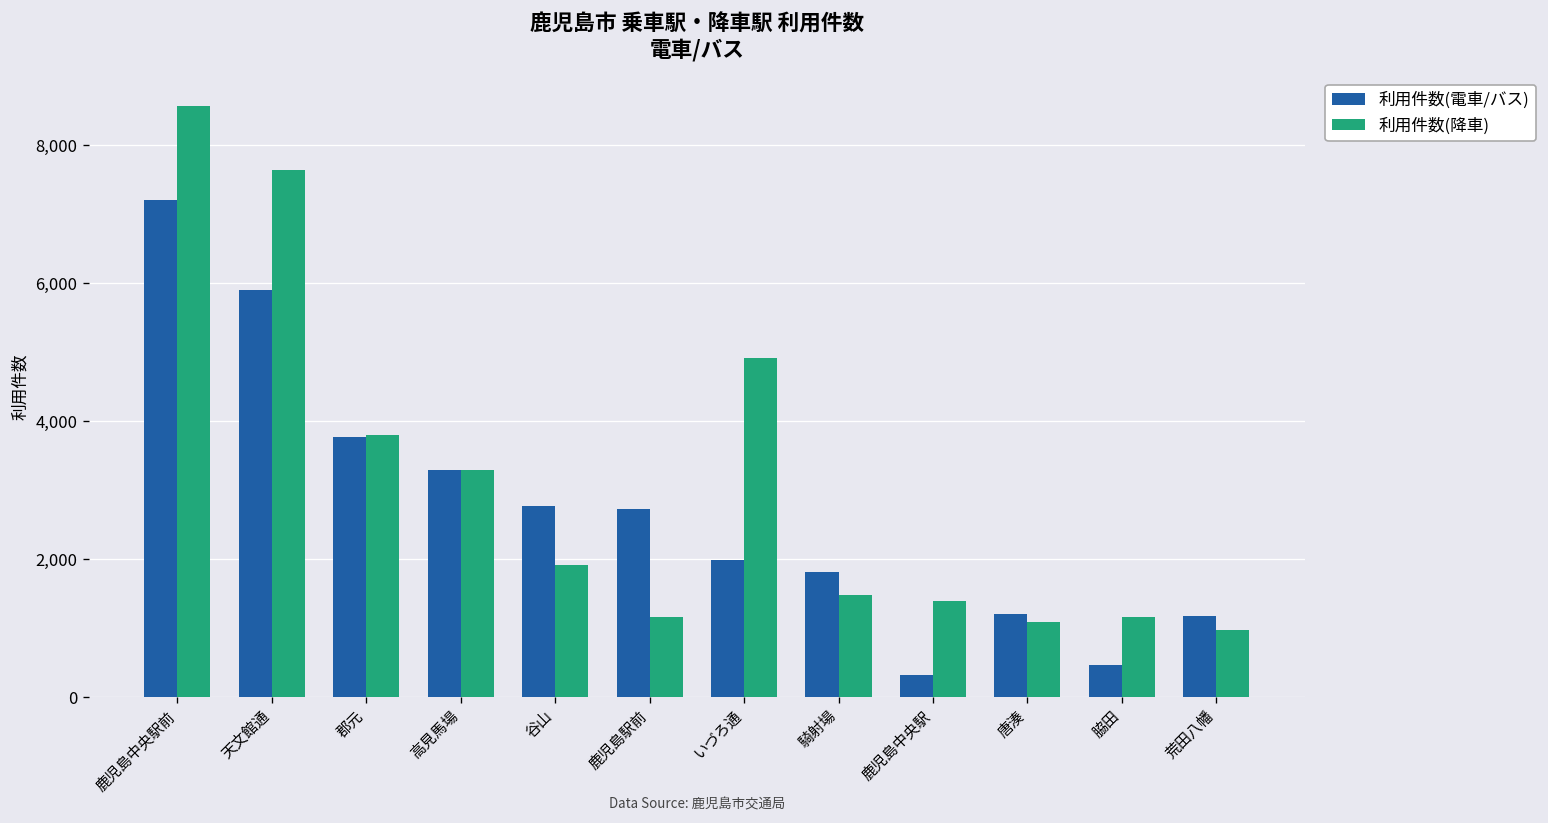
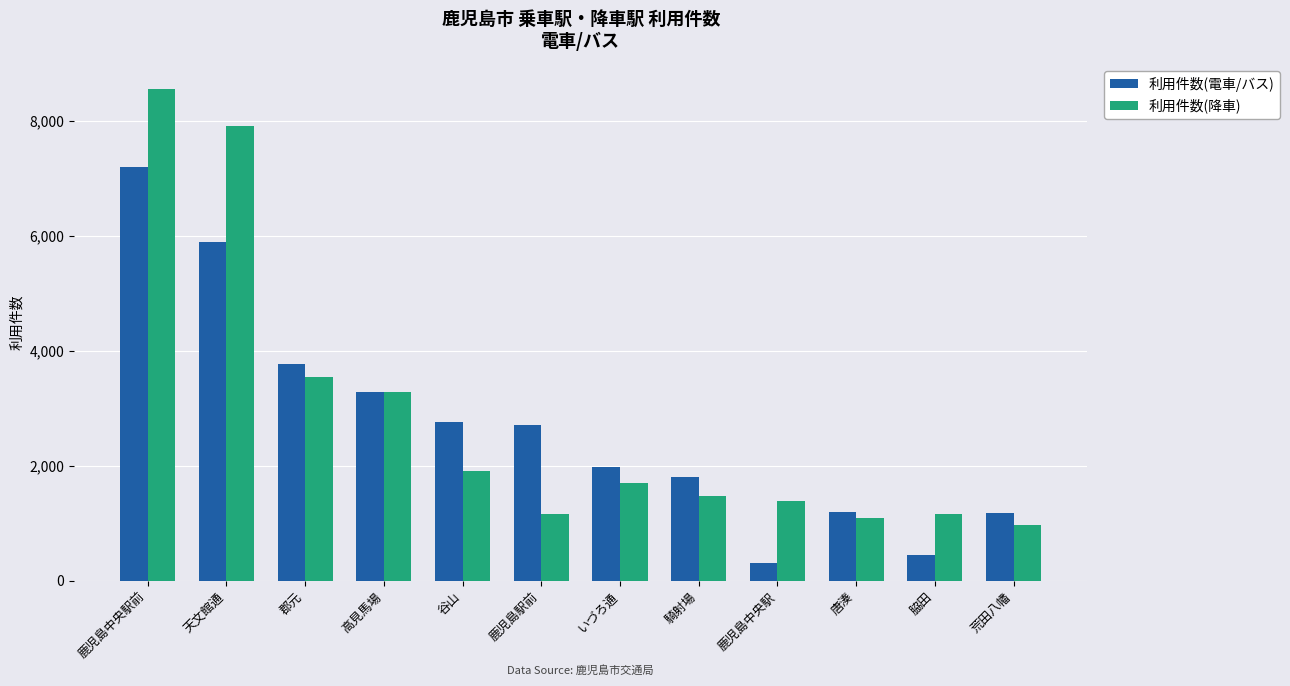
利用件数(降車), 天文館通: 7,600 -> 7,900
利用件数(降車), 郡元: 3,800 -> 3,500
利用件数(降車), いづろ通: 4,900 -> 1,700
